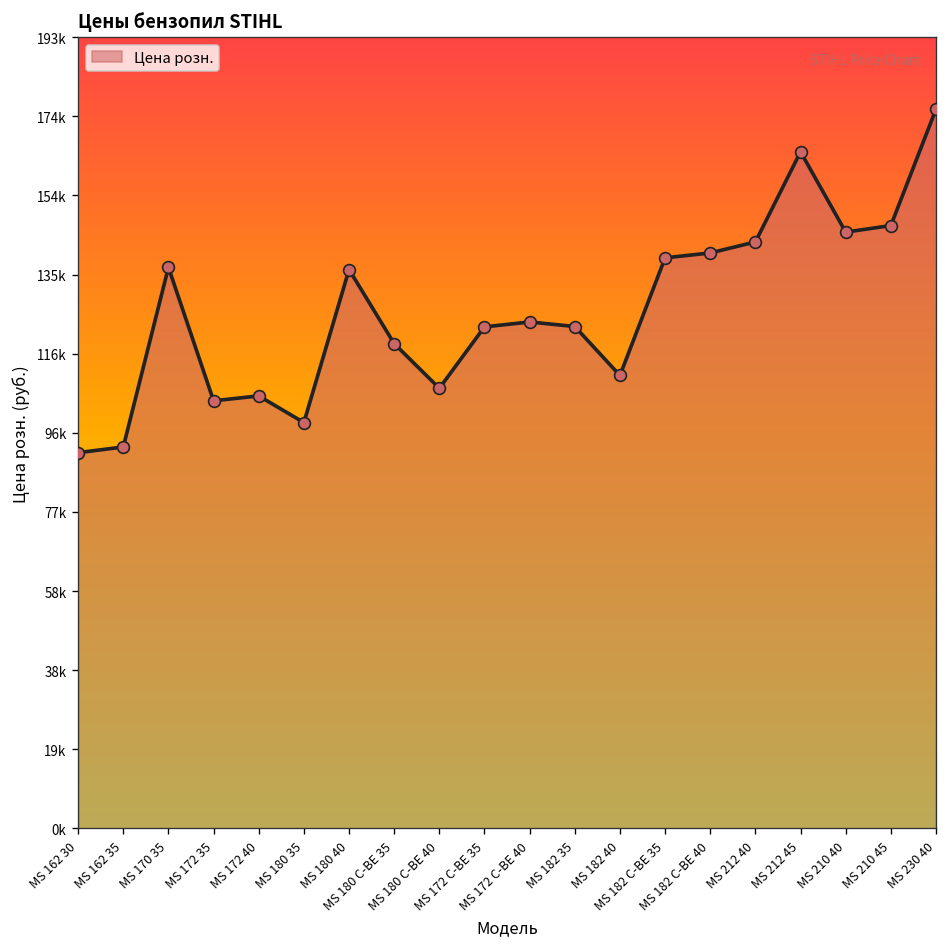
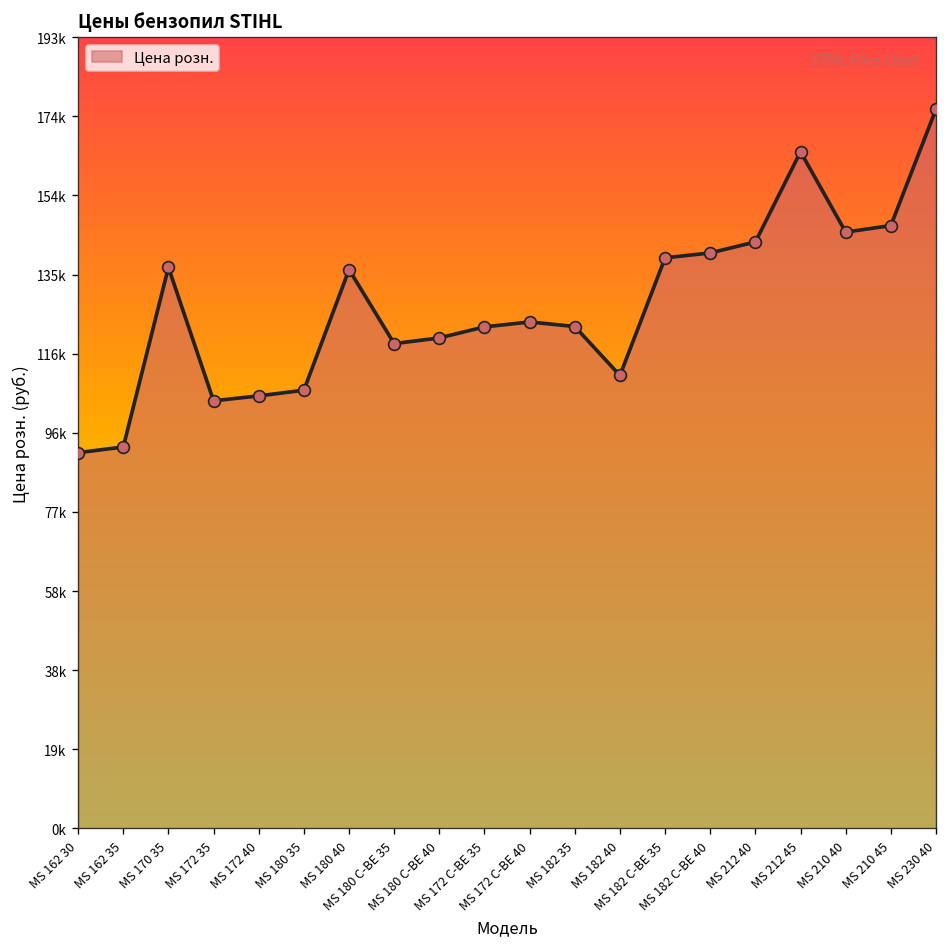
MS 180 35: 99000 -> 107000
MS 180 C-BE 40: 108000 -> 120000
